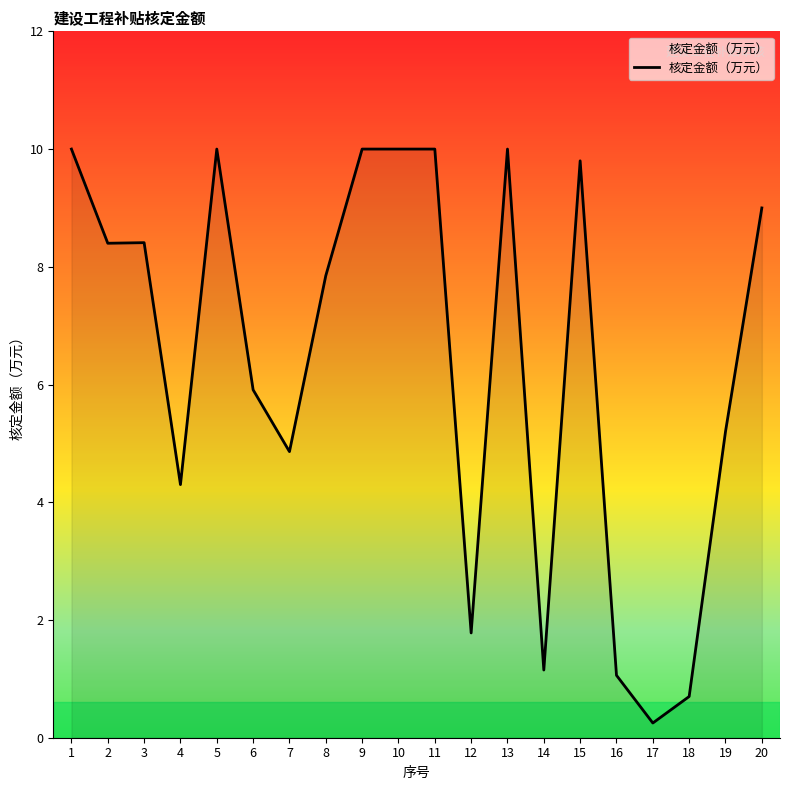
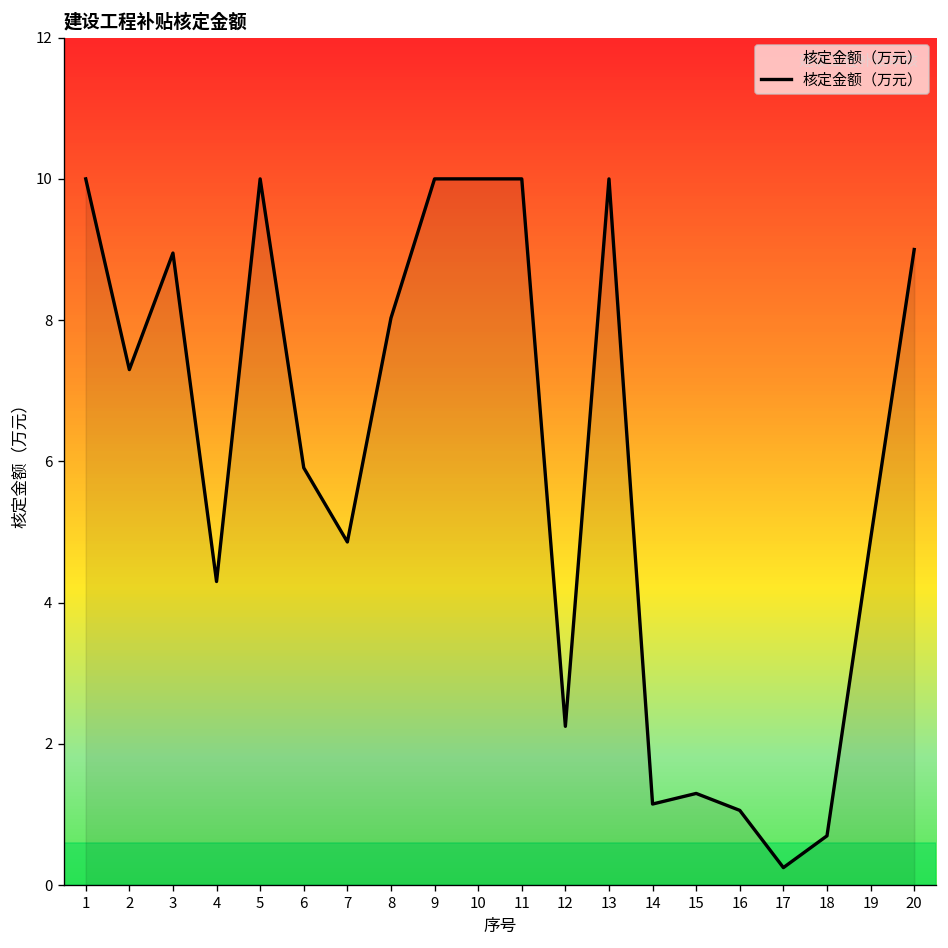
2: 8.4 -> 7.3
3: 8.4 -> 9.0
8: 7.9 -> 8.0
12: 1.8 -> 2.3
15: 9.8 -> 1.3
19: 5.2 -> 4.9
